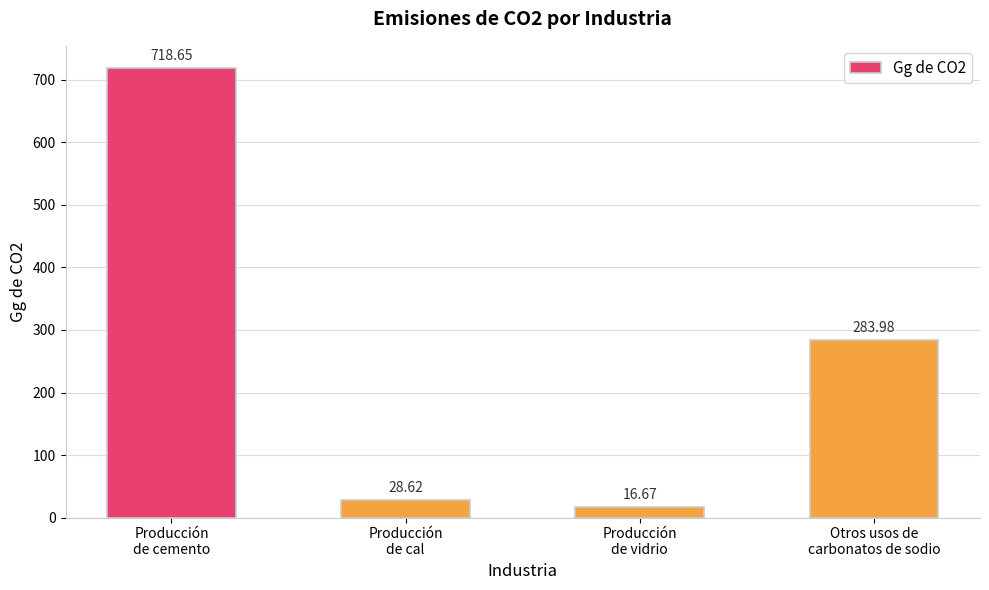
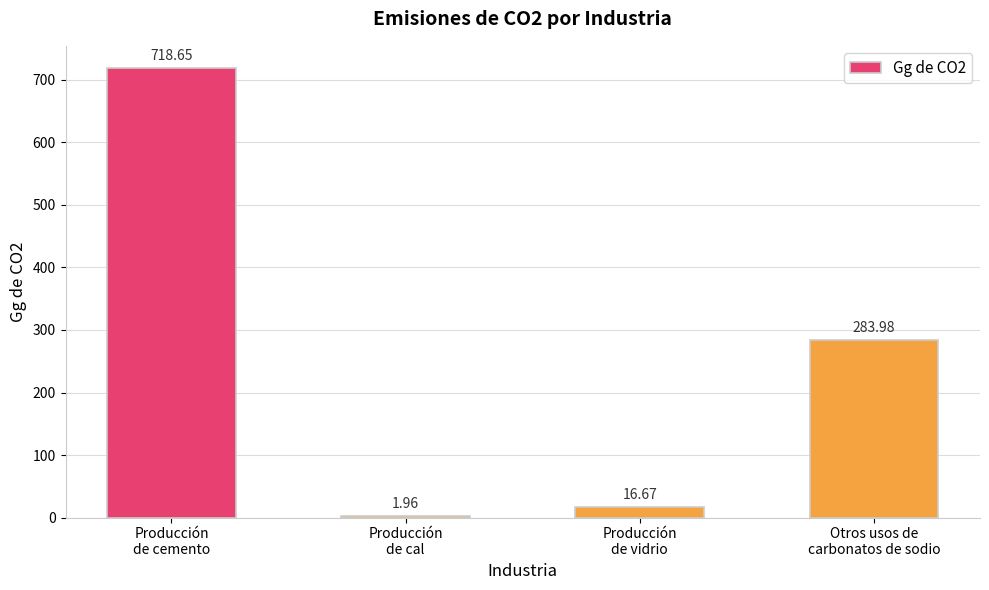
Producción de cal: 28.62 -> 1.96
